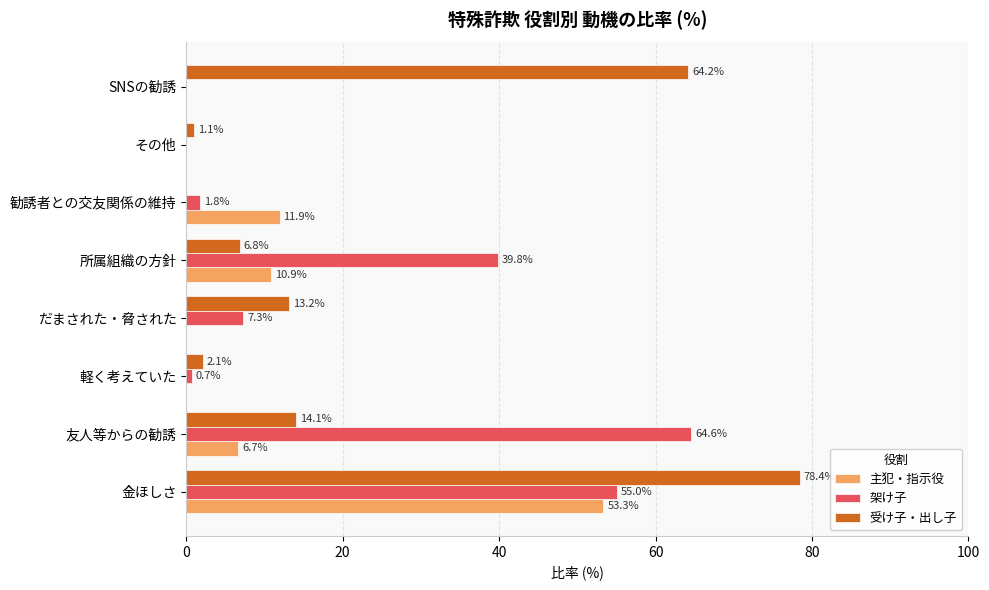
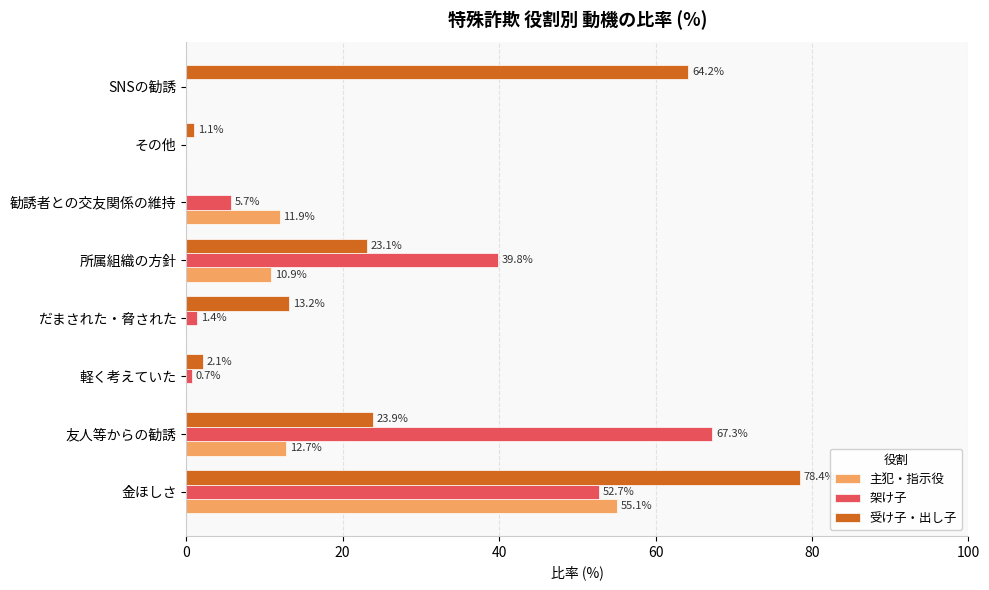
架け子, 勧誘者との交友関係の維持: 1.8% -> 5.7%
受け子・出し子, 所属組織の方針: 6.8% -> 23.1%
架け子, だまされた・脅された: 7.3% -> 1.4%
受け子・出し子, 友人等からの勧誘: 14.1% -> 23.9%
架け子, 友人等からの勧誘: 64.6% -> 67.3%
主犯・指示役, 友人等からの勧誘: 6.7% -> 12.7%
架け子, 金ほしさ: 55.0% -> 52.7%
主犯・指示役, 金ほしさ: 53.3% -> 55.1%
